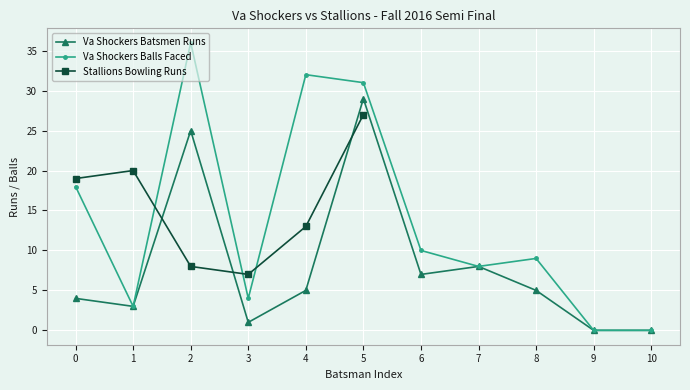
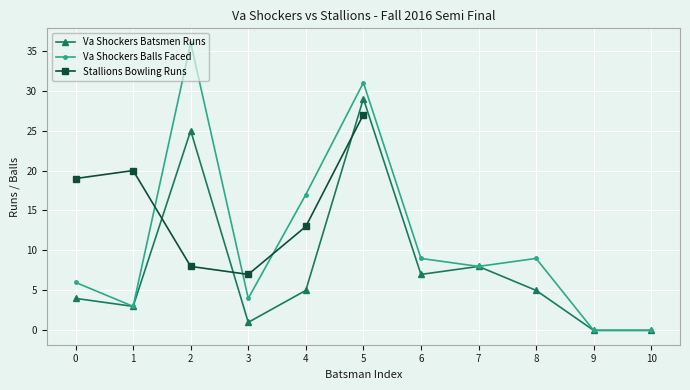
Va Shockers Balls Faced, 0: 18 -> 6
Va Shockers Balls Faced, 4: 32 -> 17
Va Shockers Balls Faced, 6: 10 -> 9
